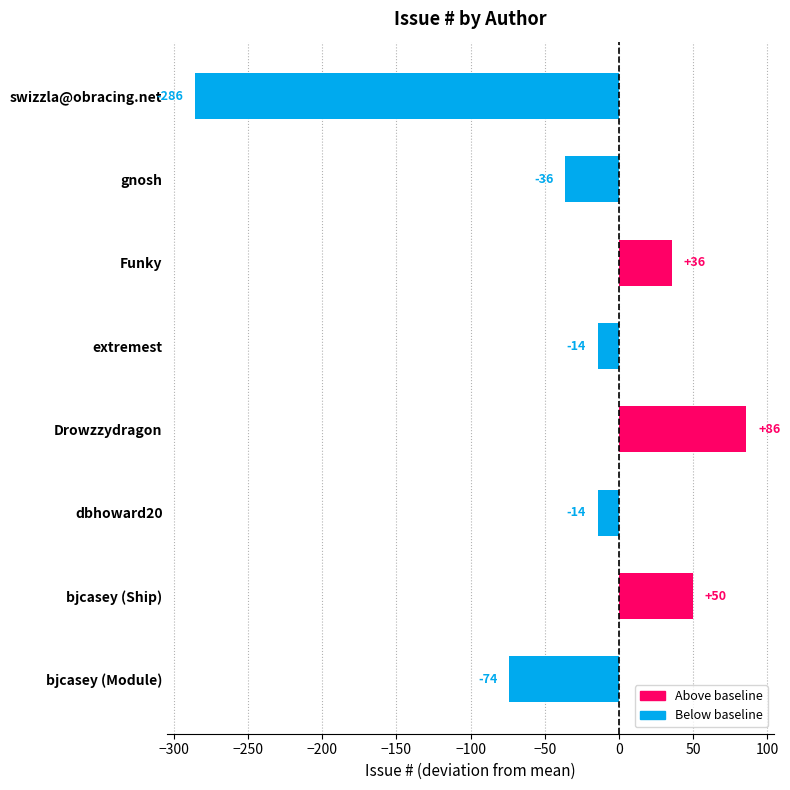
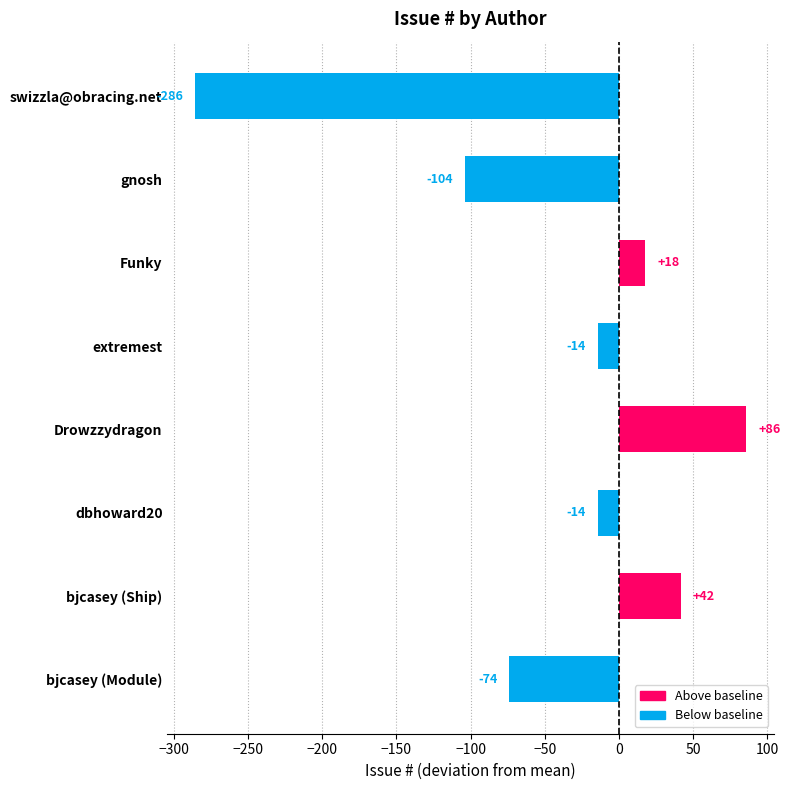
gnosh: -36 -> -104
Funky: +36 -> +18
bjcasey (Ship): +50 -> +42
